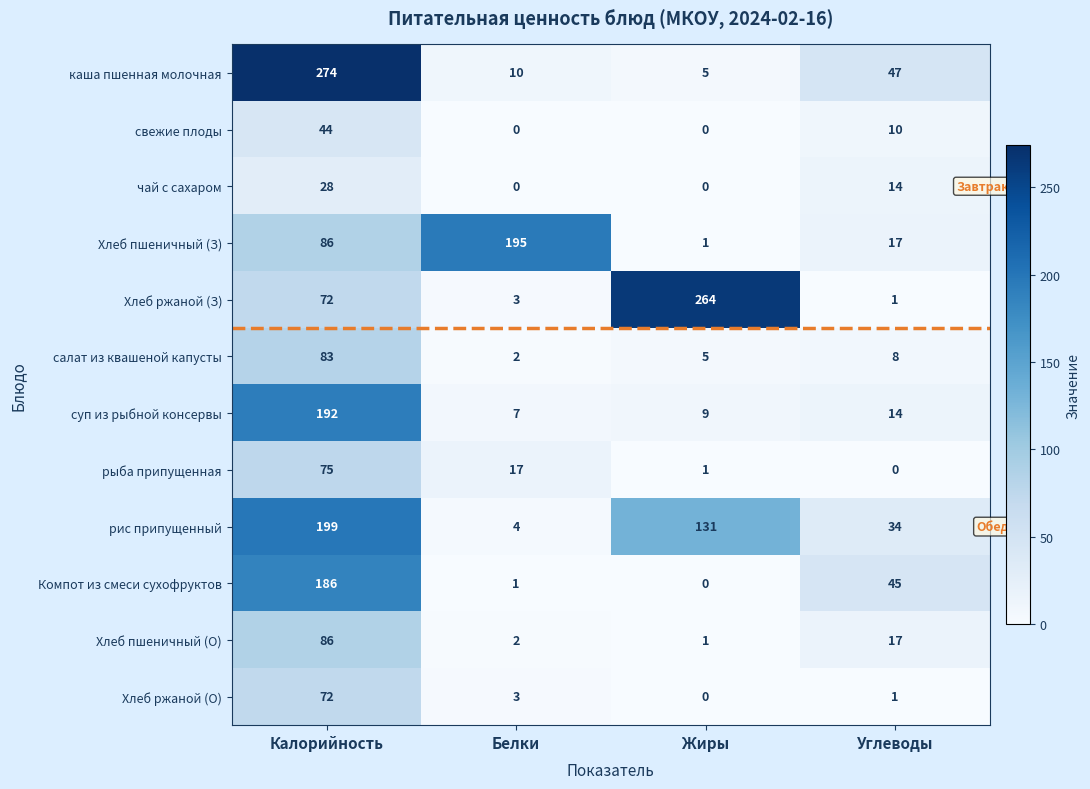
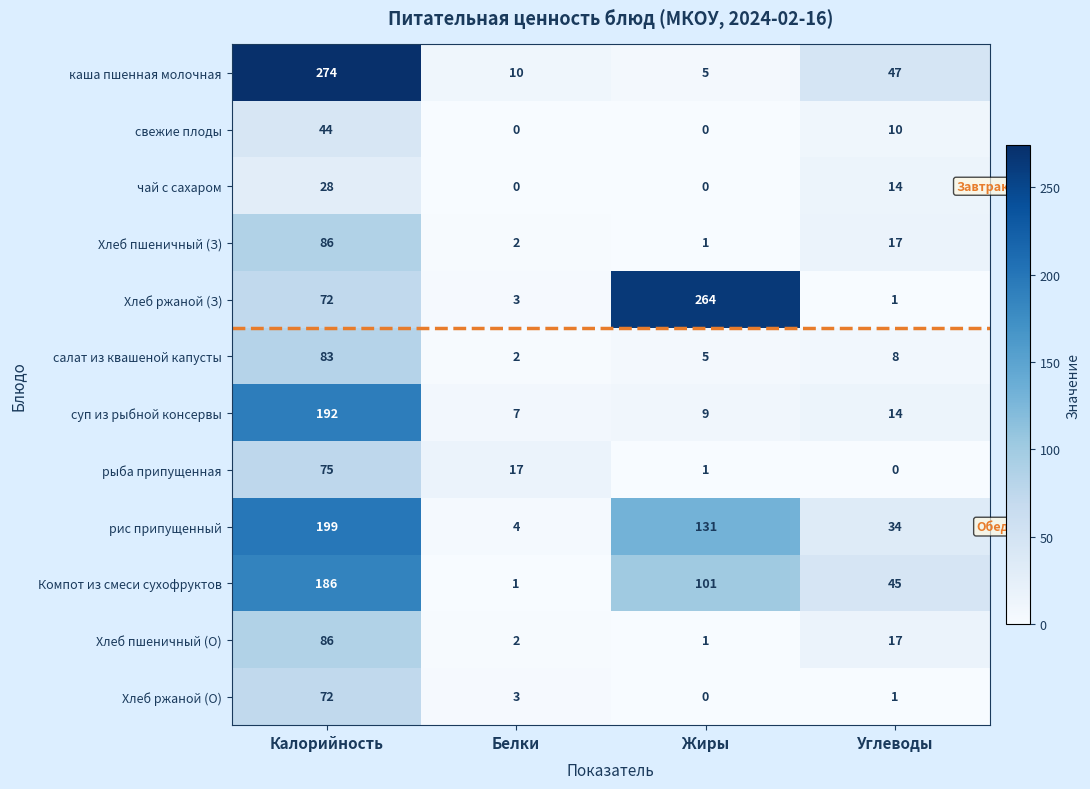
Хлеб пшеничный (З), Белки: 195 -> 2
Компот из смеси сухофруктов, Жиры: 0 -> 101
